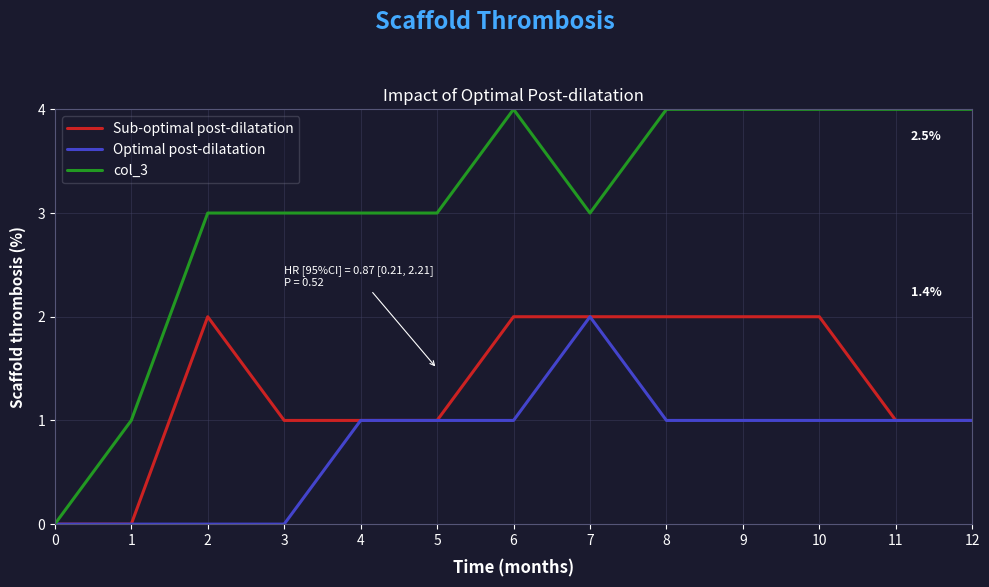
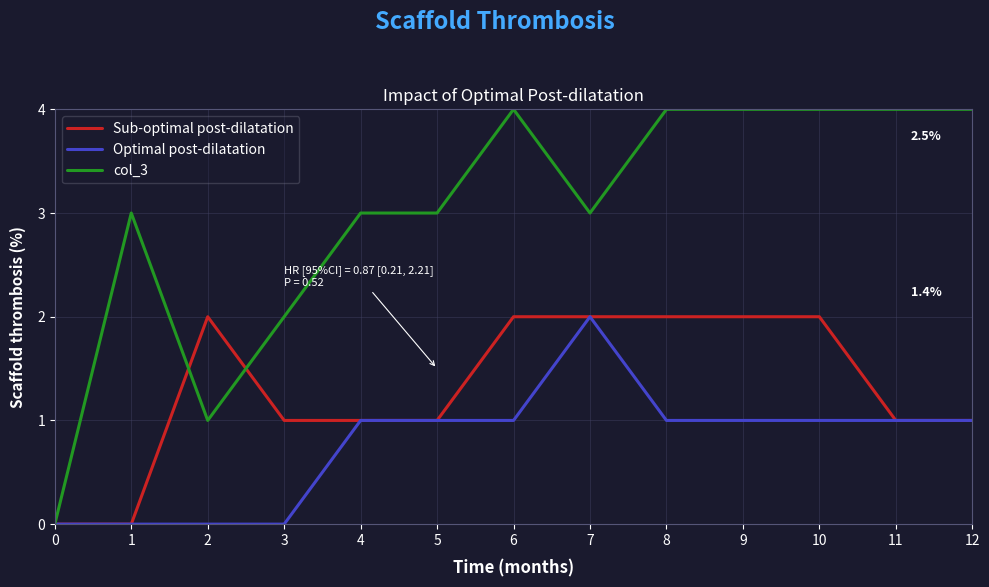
col_3, 1: 1 -> 3
col_3, 2: 3 -> 1
col_3, 3: 3 -> 2
